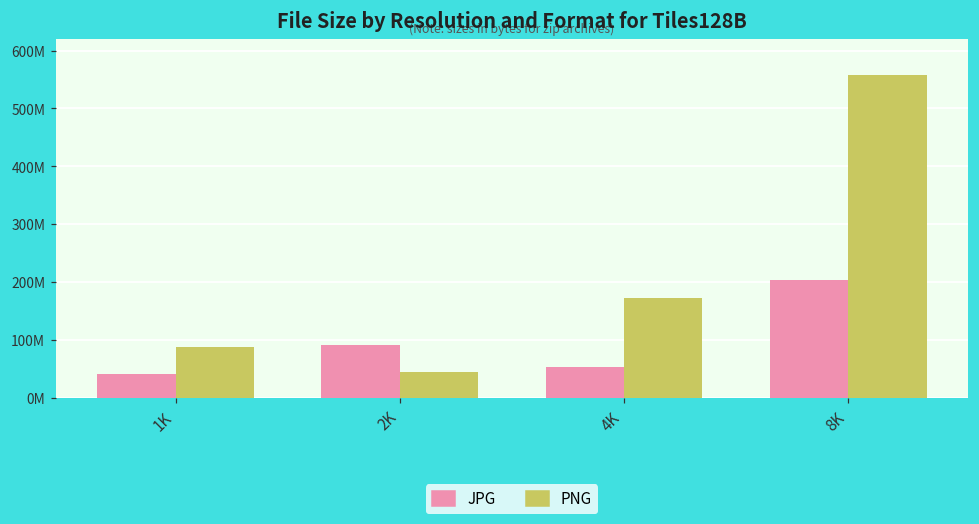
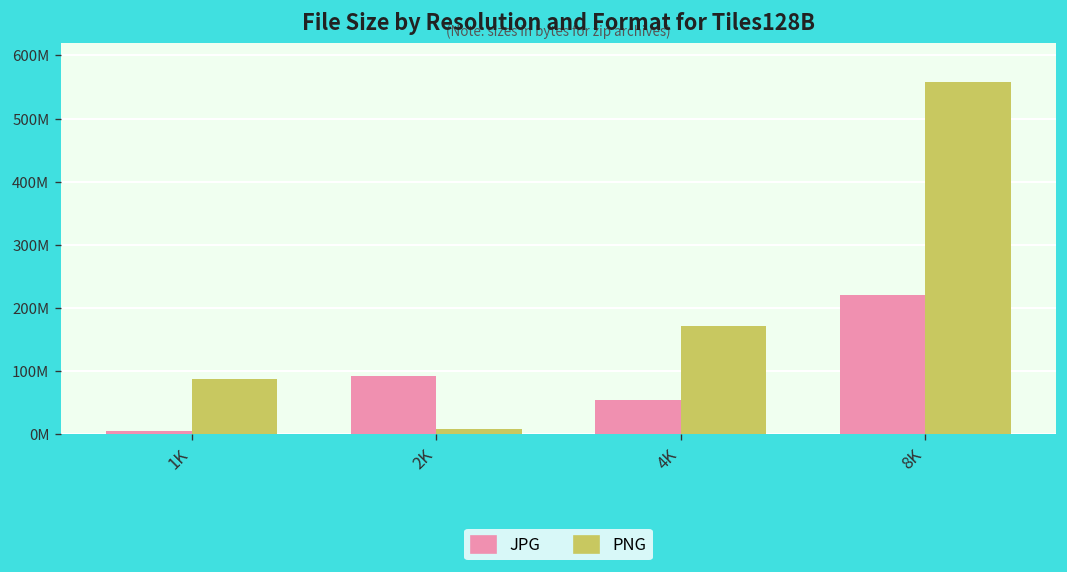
JPG, 1K: 40000000 -> 10000000
PNG, 2K: 50000000 -> 10000000
JPG, 8K: 200000000 -> 220000000
